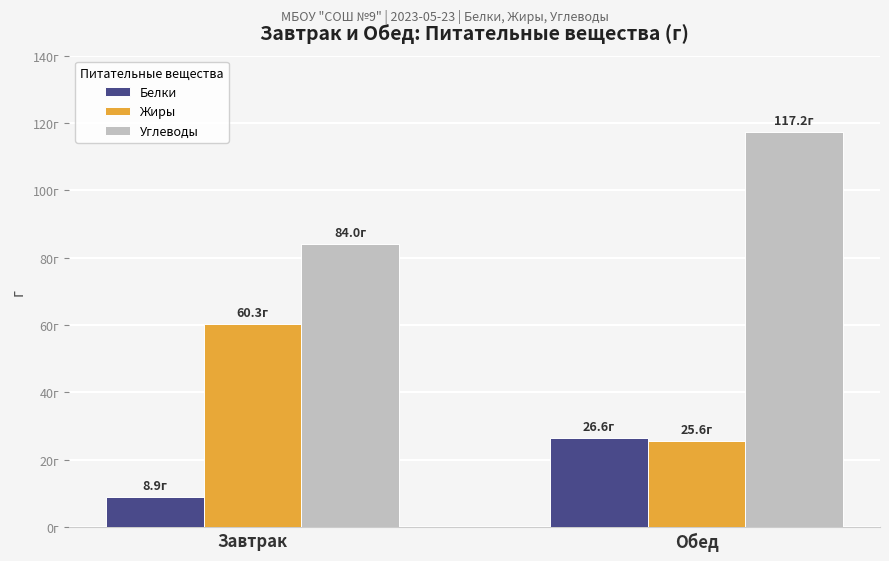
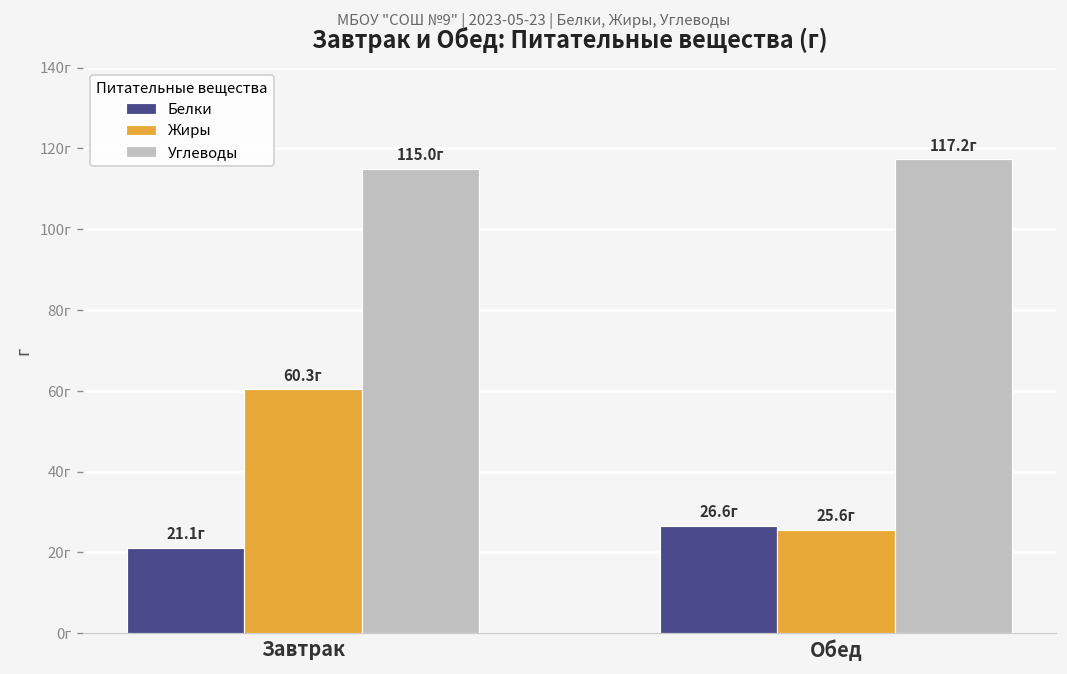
Белки, Завтрак: 8.9г -> 21.1г
Углеводы, Завтрак: 84.0г -> 115.0г
